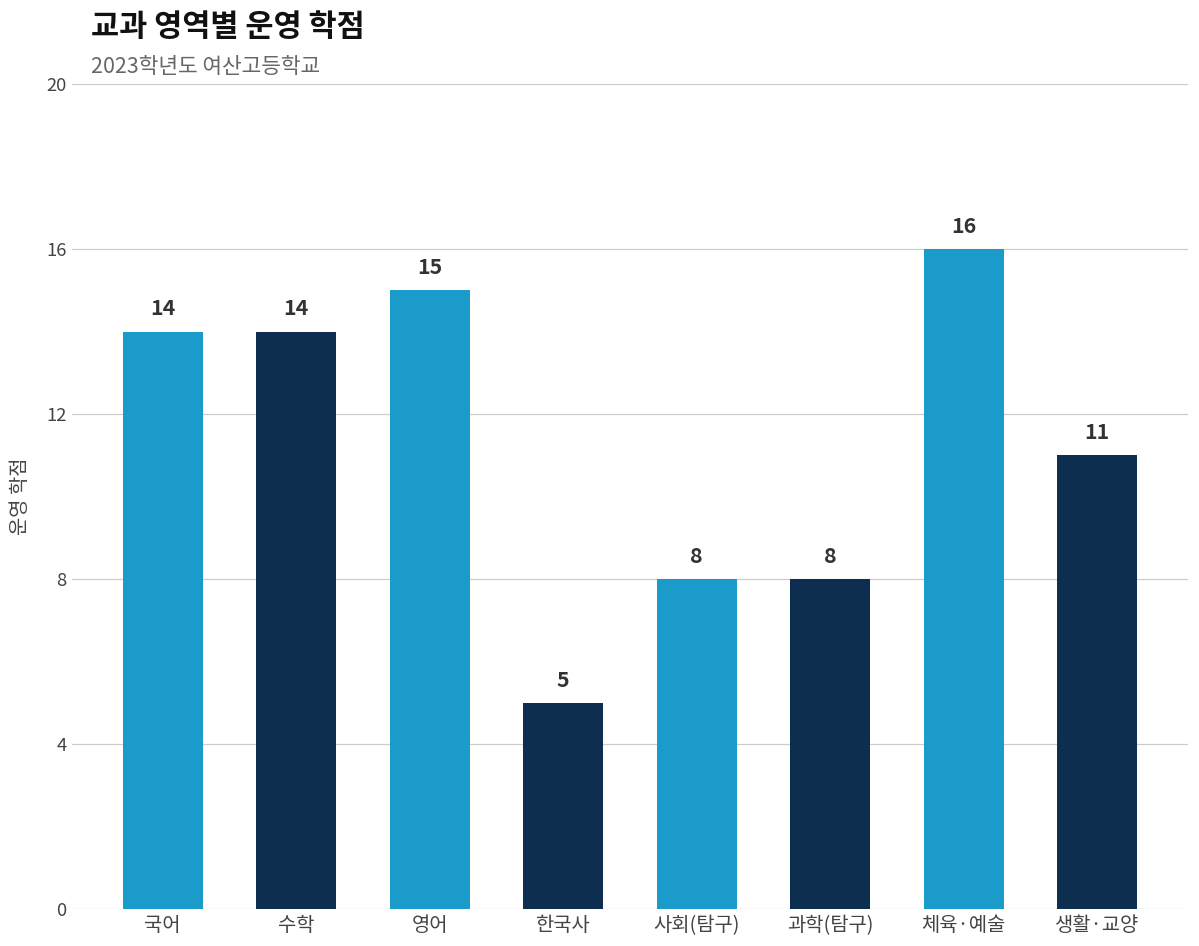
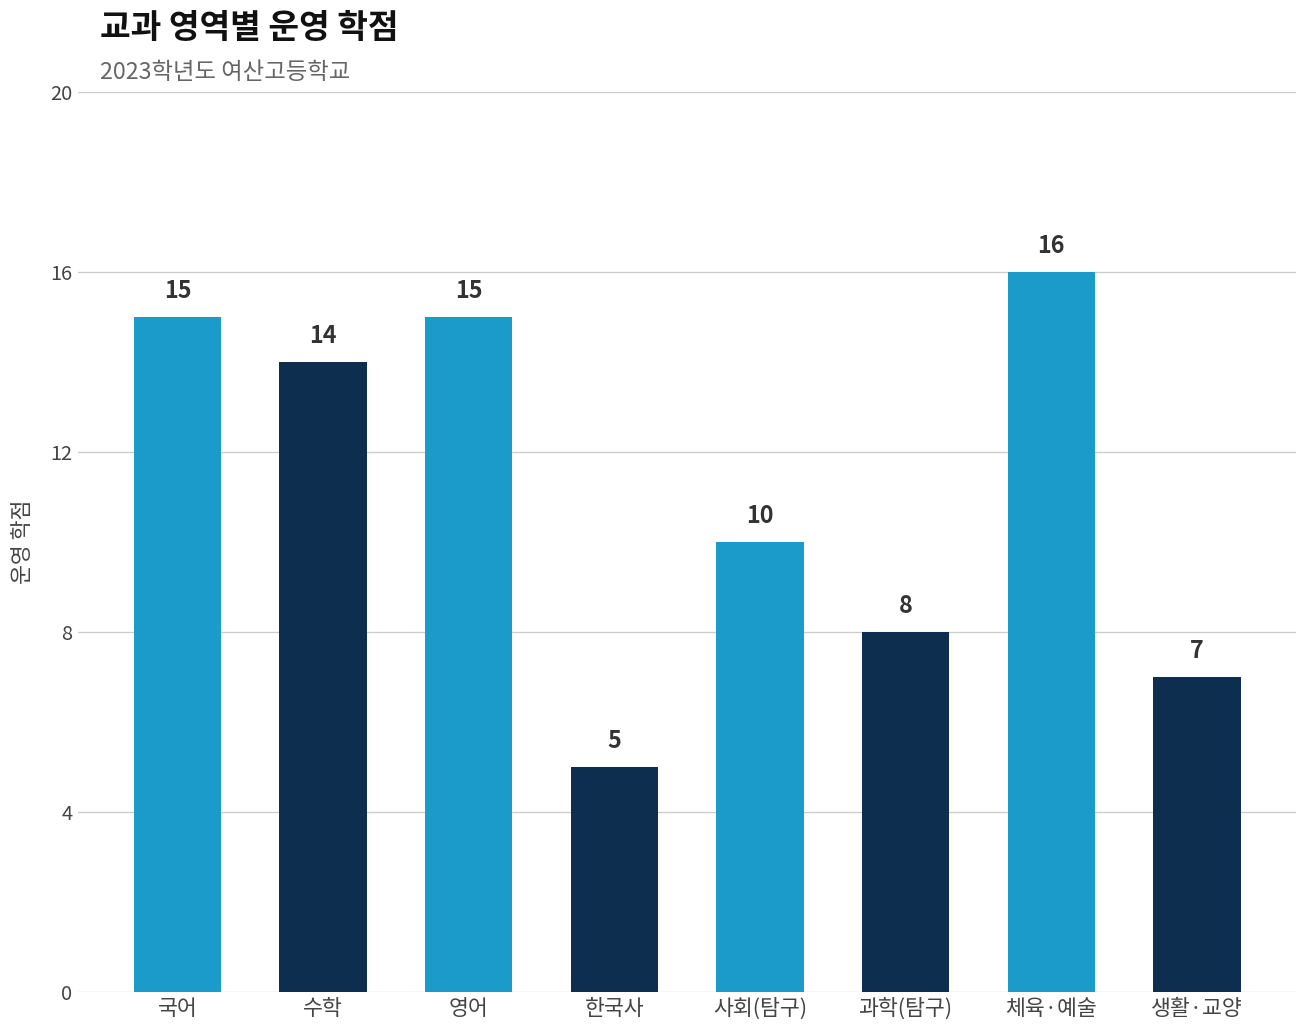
국어: 14 -> 15
사회(탐구): 8 -> 10
생활·교양: 11 -> 7
